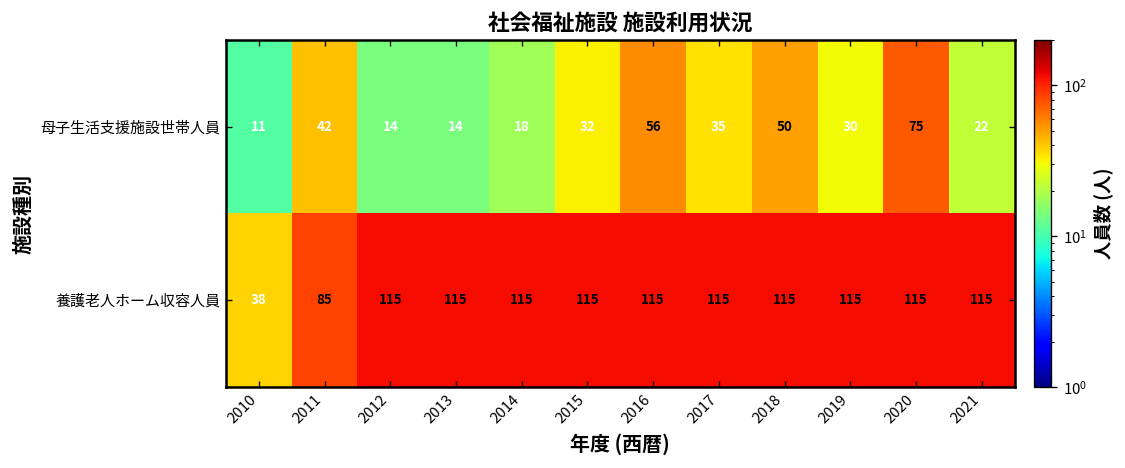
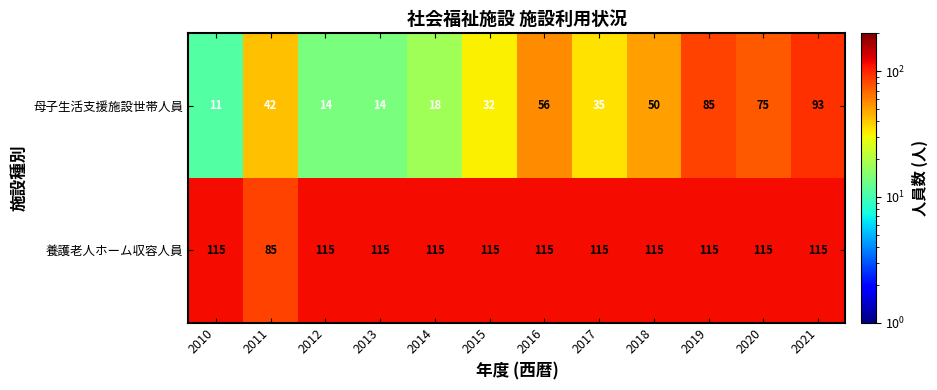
母子生活支援施設世帯人員, 2019: 30 -> 85
母子生活支援施設世帯人員, 2021: 22 -> 93
養護老人ホーム収容人員, 2010: 38 -> 115
